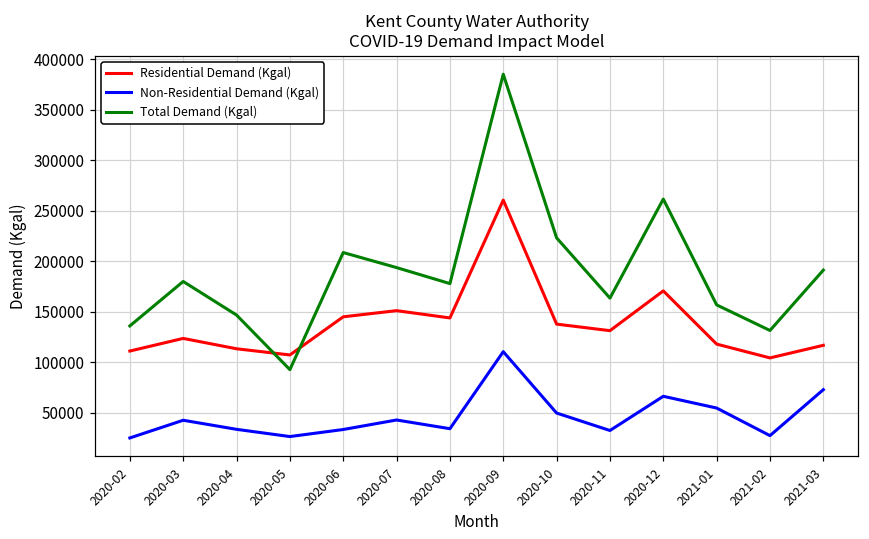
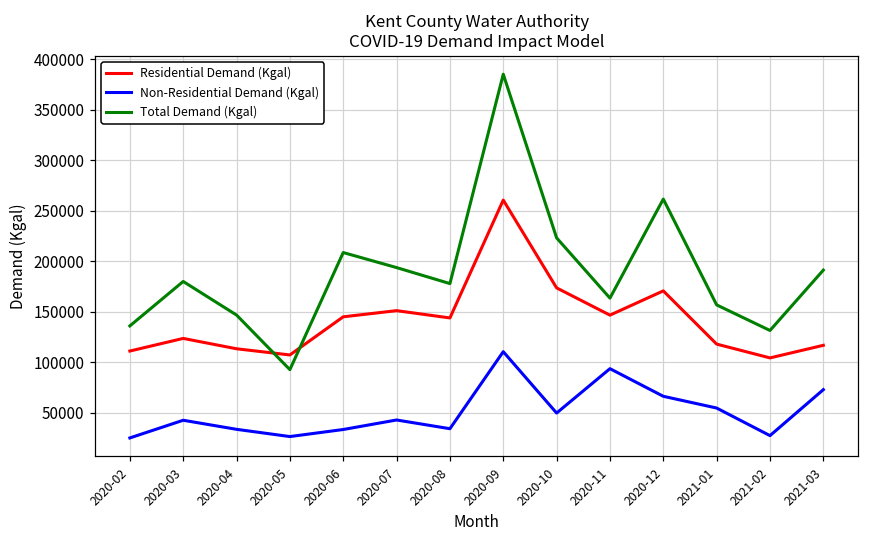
Residential Demand (Kgal), 2020-10: 140000 -> 170000
Residential Demand (Kgal), 2020-11: 130000 -> 150000
Non-Residential Demand (Kgal), 2020-11: 30000 -> 90000
